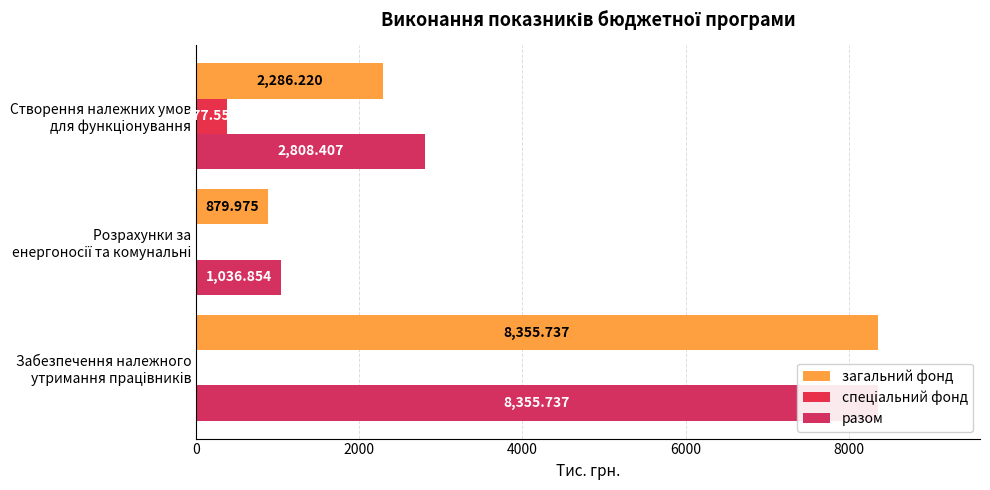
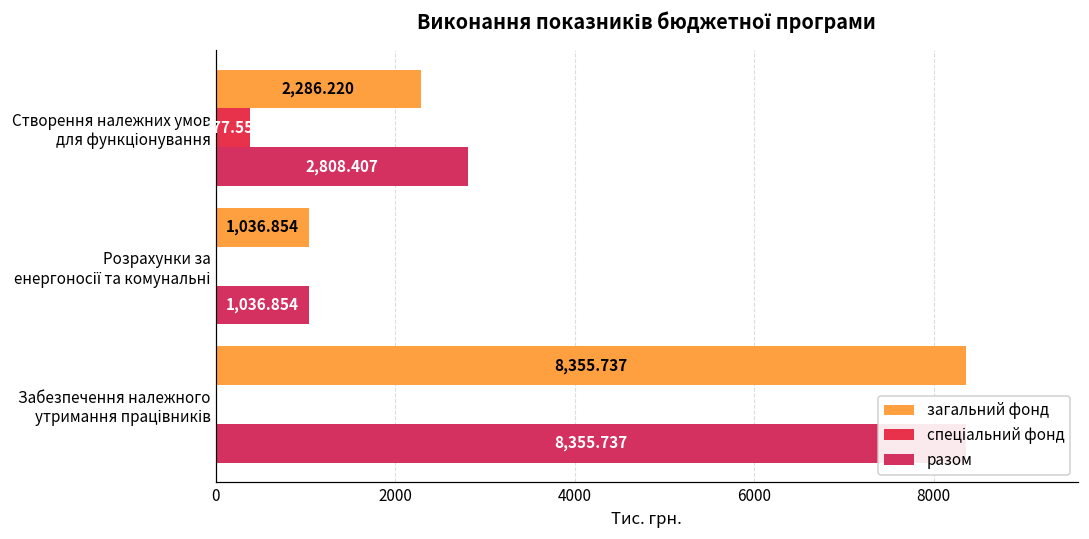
загальний фонд, Розрахунки за енергоносії та комунальні: 879.975 -> 1,036.854
